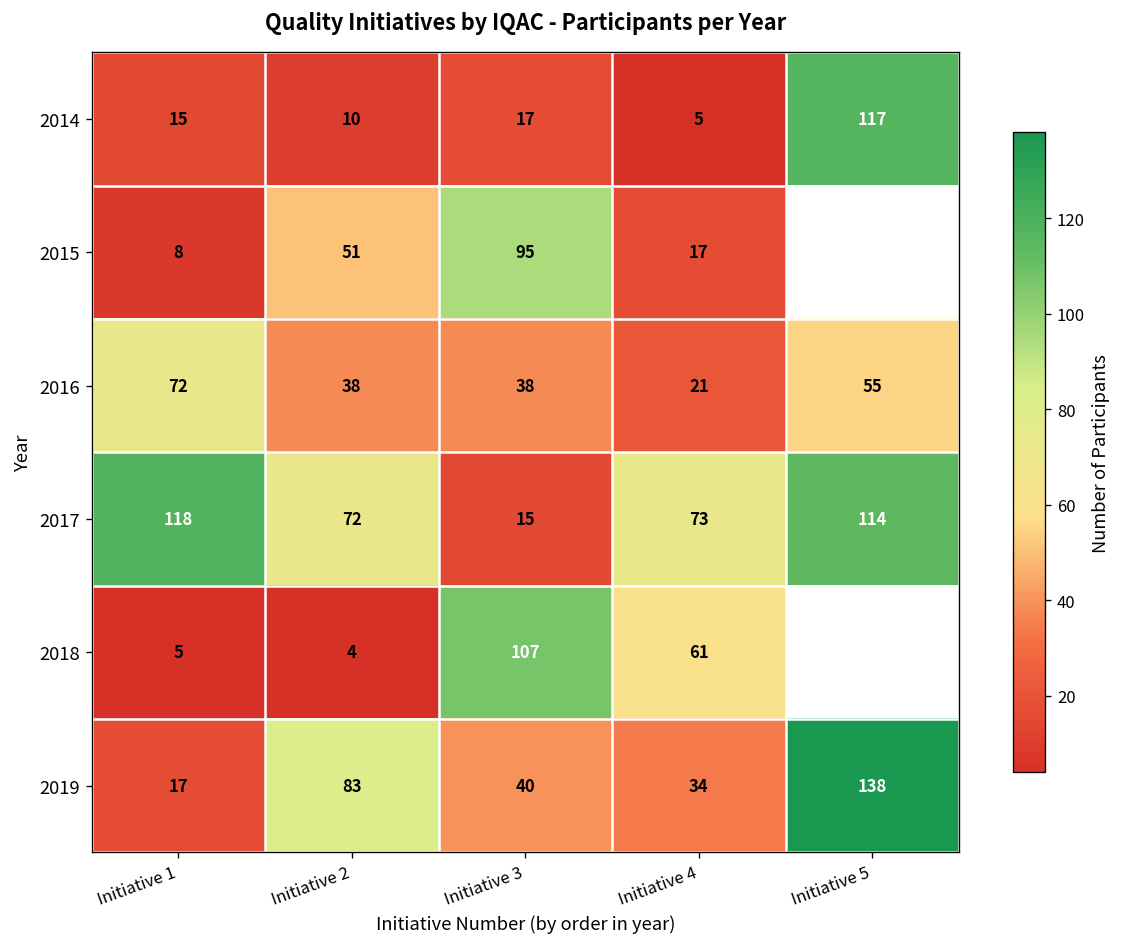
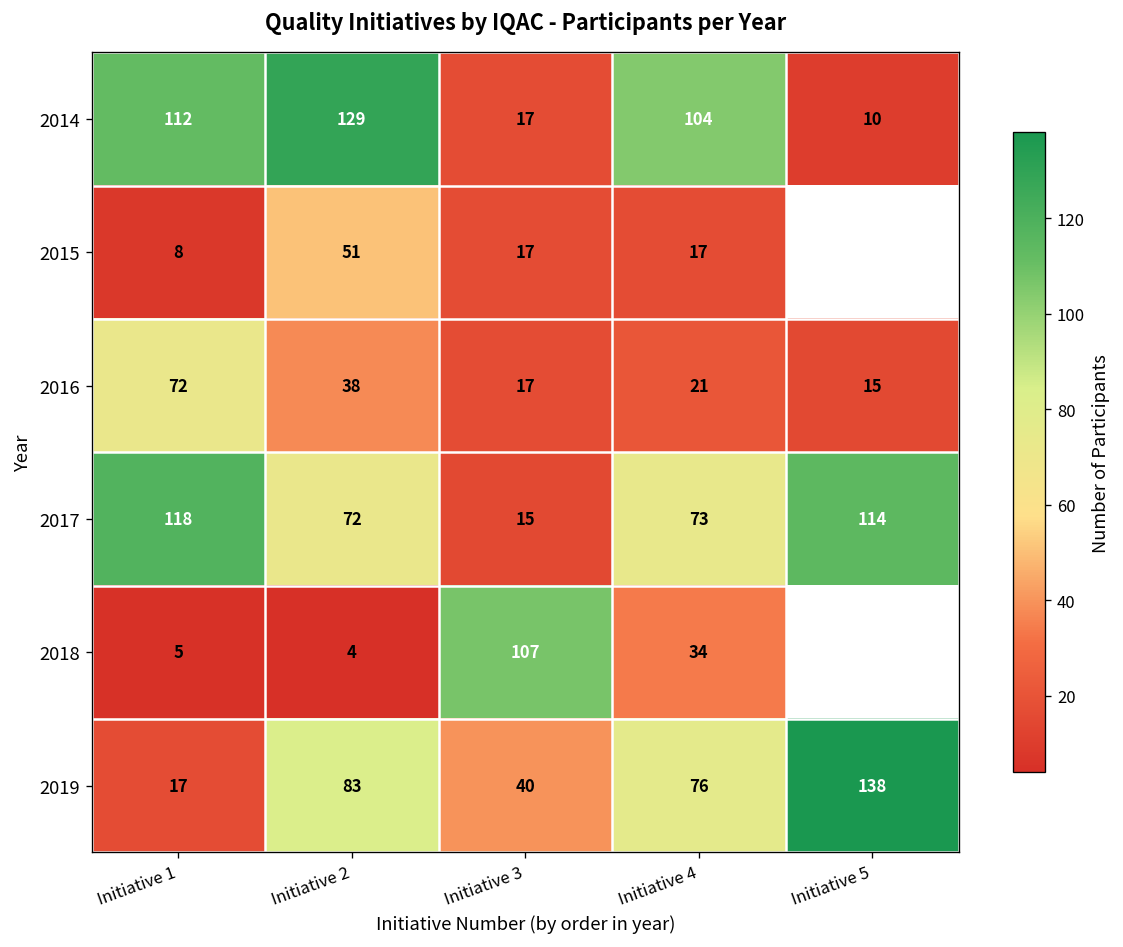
2014, Initiative 1: 15 -> 112
2014, Initiative 2: 10 -> 129
2014, Initiative 4: 5 -> 104
2014, Initiative 5: 117 -> 10
2015, Initiative 3: 95 -> 17
2016, Initiative 3: 38 -> 17
2016, Initiative 5: 55 -> 15
2018, Initiative 4: 61 -> 34
2019, Initiative 4: 34 -> 76
